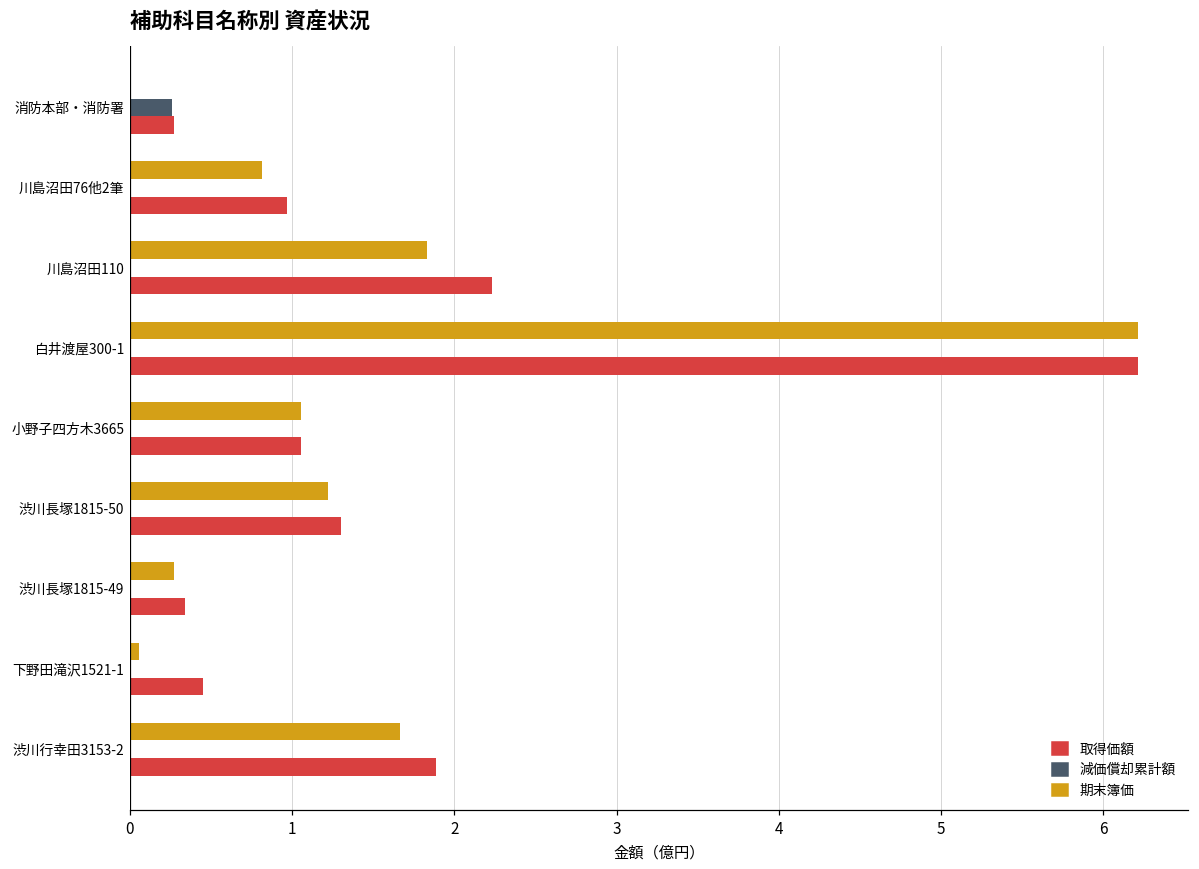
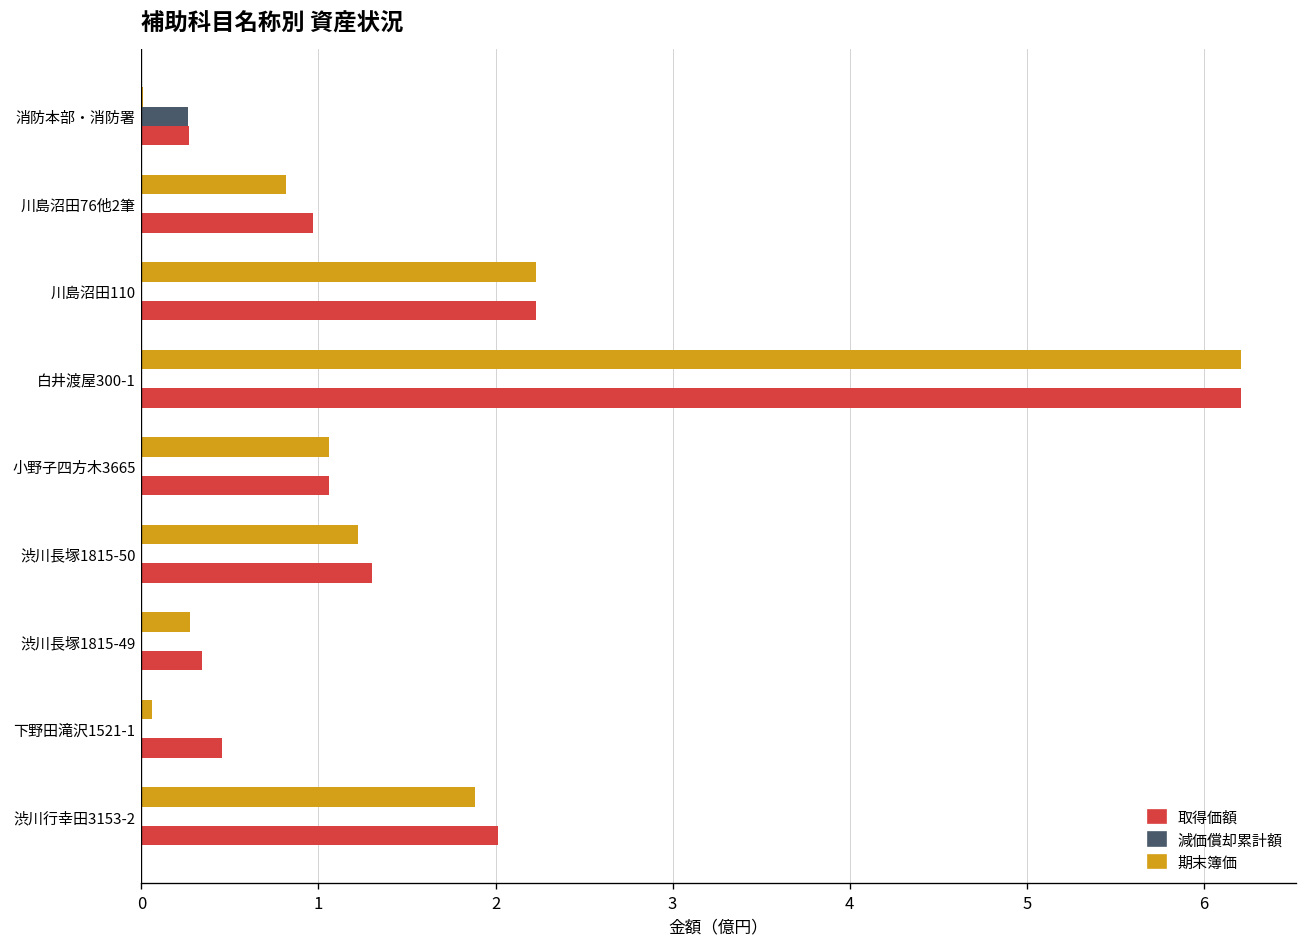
期末簿価, 川島沼田110: 1.83 -> 2.23
期末簿価, 渋川行幸田3153-2: 1.67 -> 1.88
取得価額, 渋川行幸田3153-2: 1.88 -> 2.01
